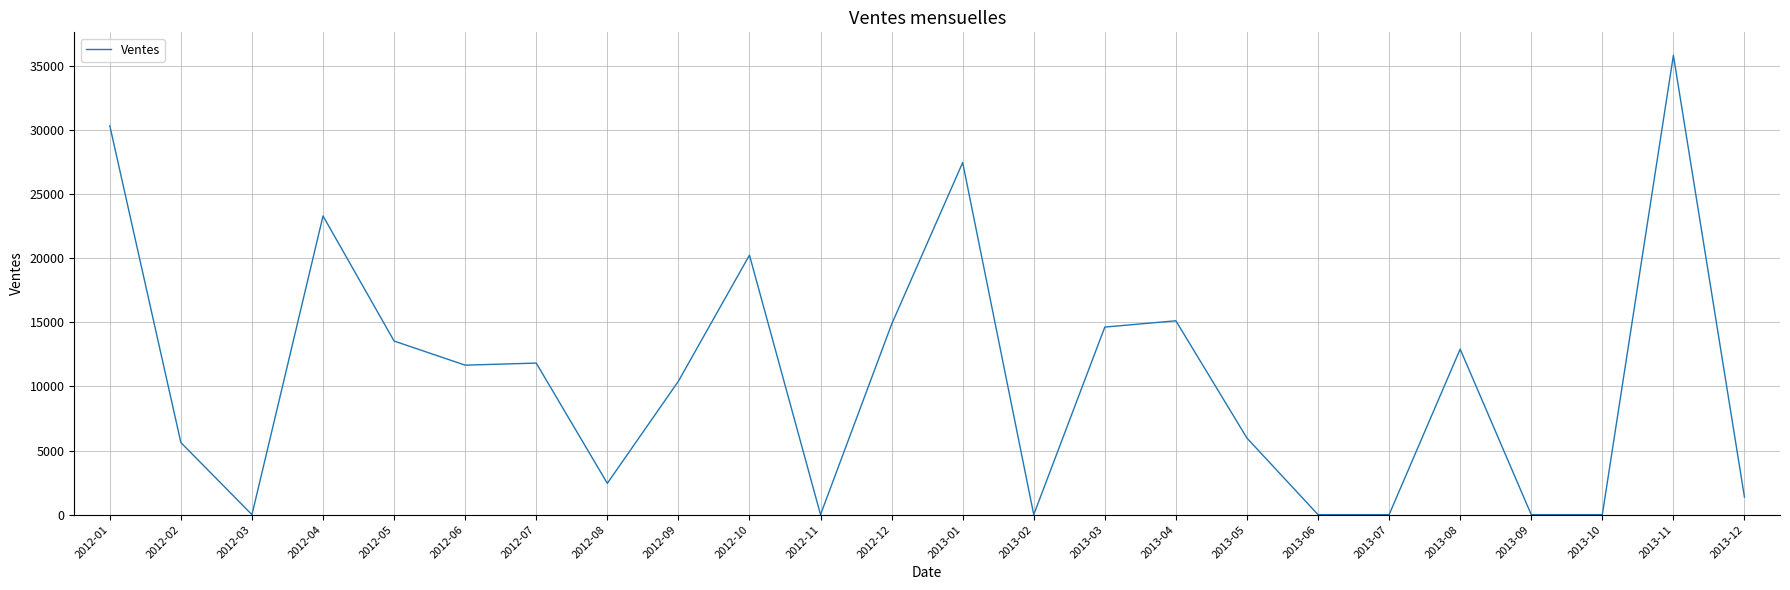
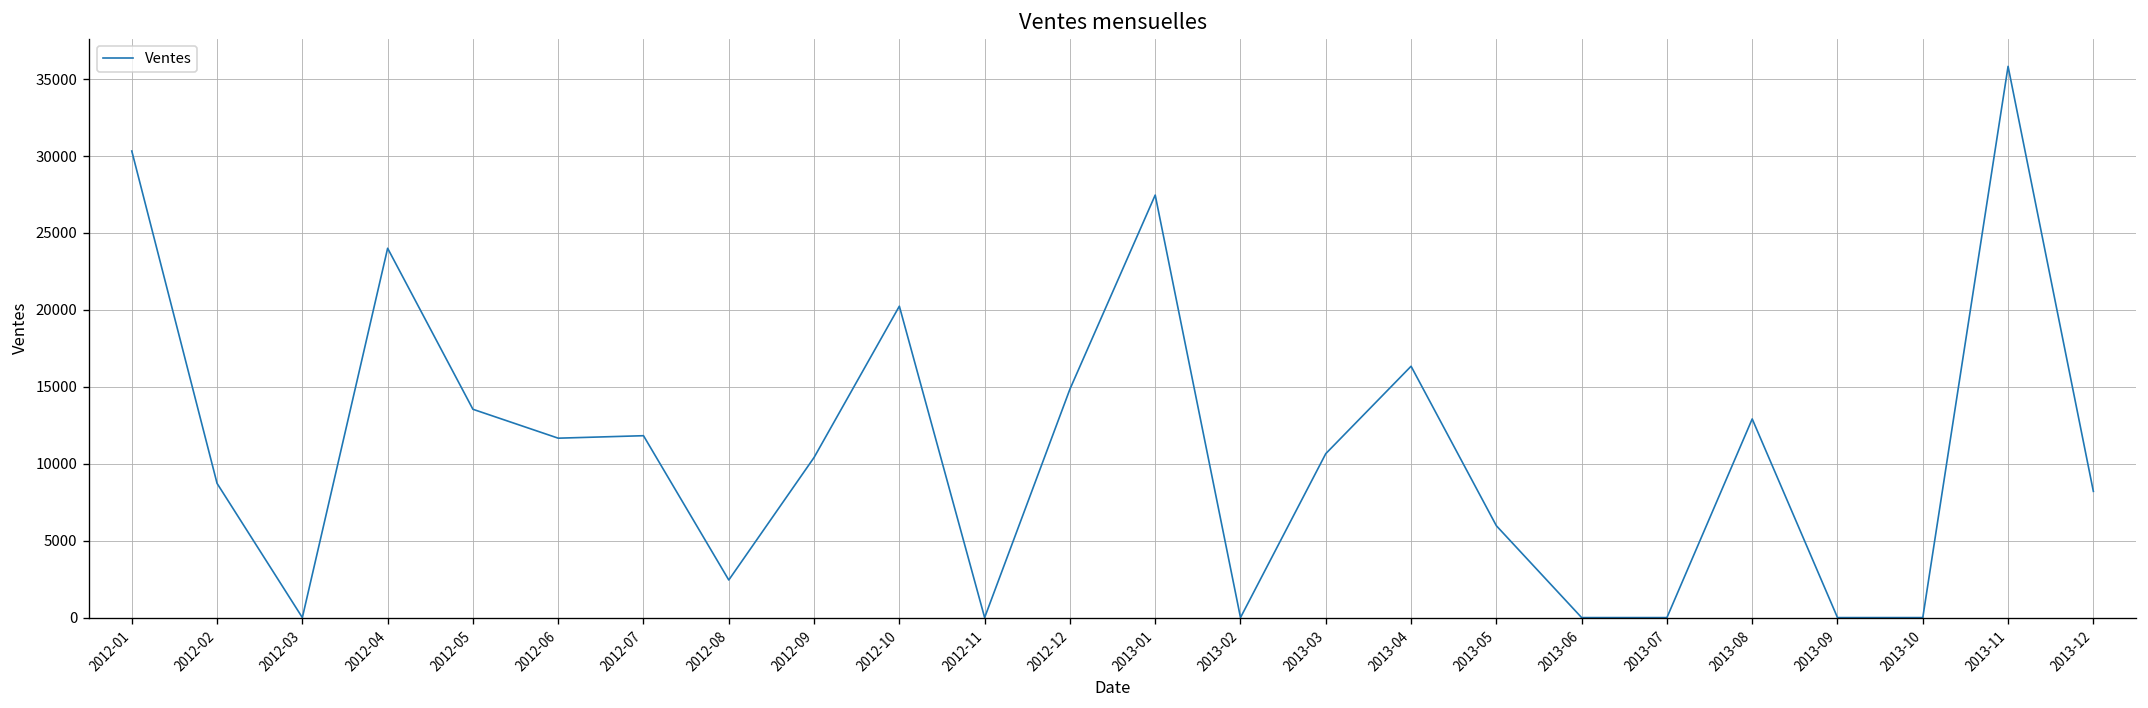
2012-02: 5600 -> 8700
2012-04: 23300 -> 24000
2013-03: 14600 -> 10700
2013-04: 15100 -> 16300
2013-12: 1400 -> 8200
